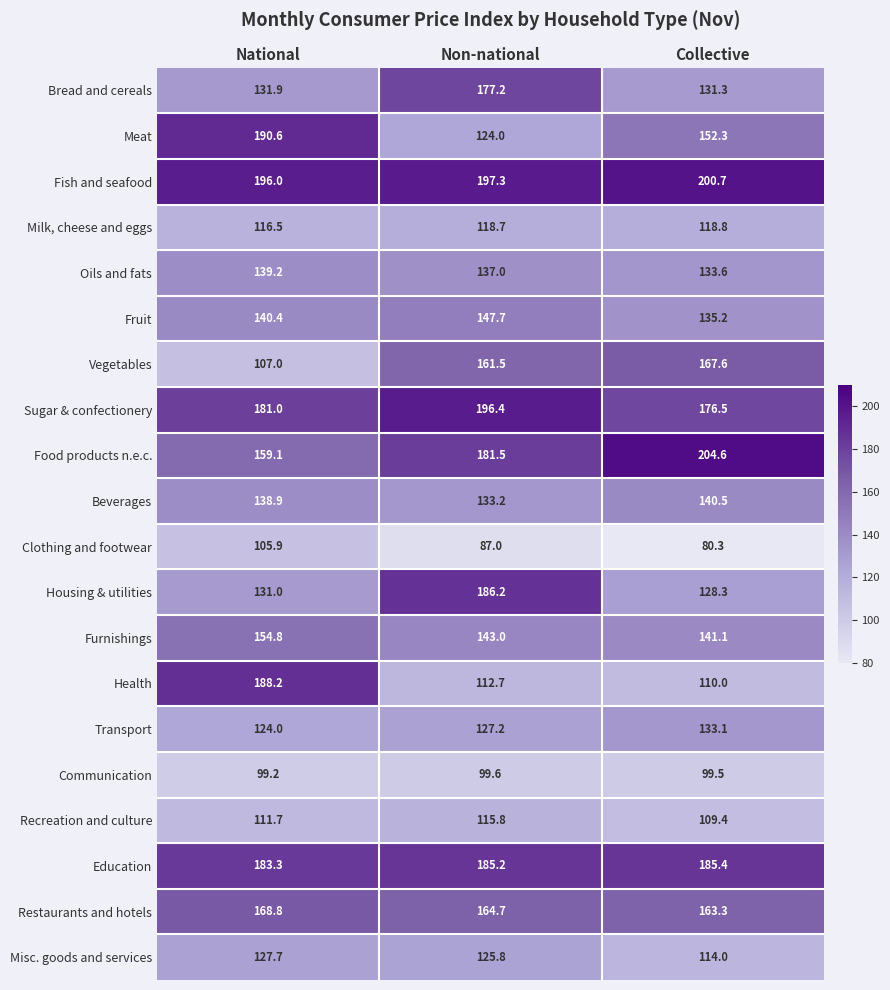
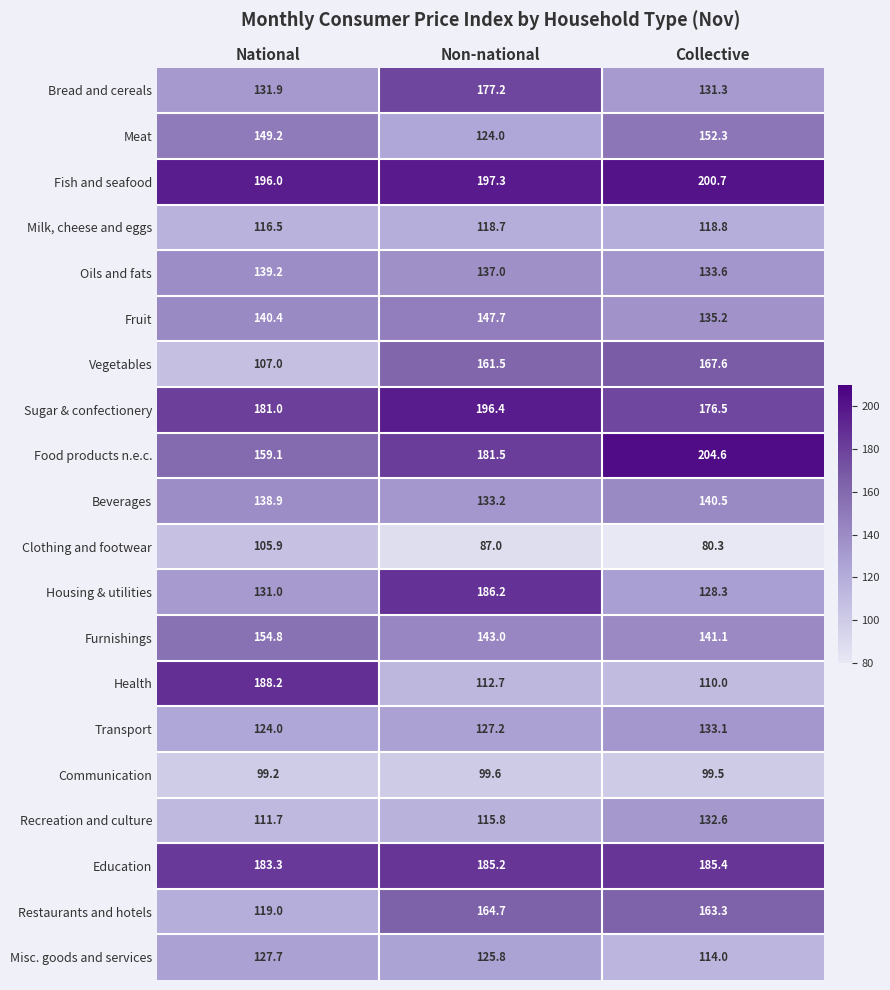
Meat, National: 190.6 -> 149.2
Recreation and culture, Collective: 109.4 -> 132.6
Restaurants and hotels, National: 168.8 -> 119.0
